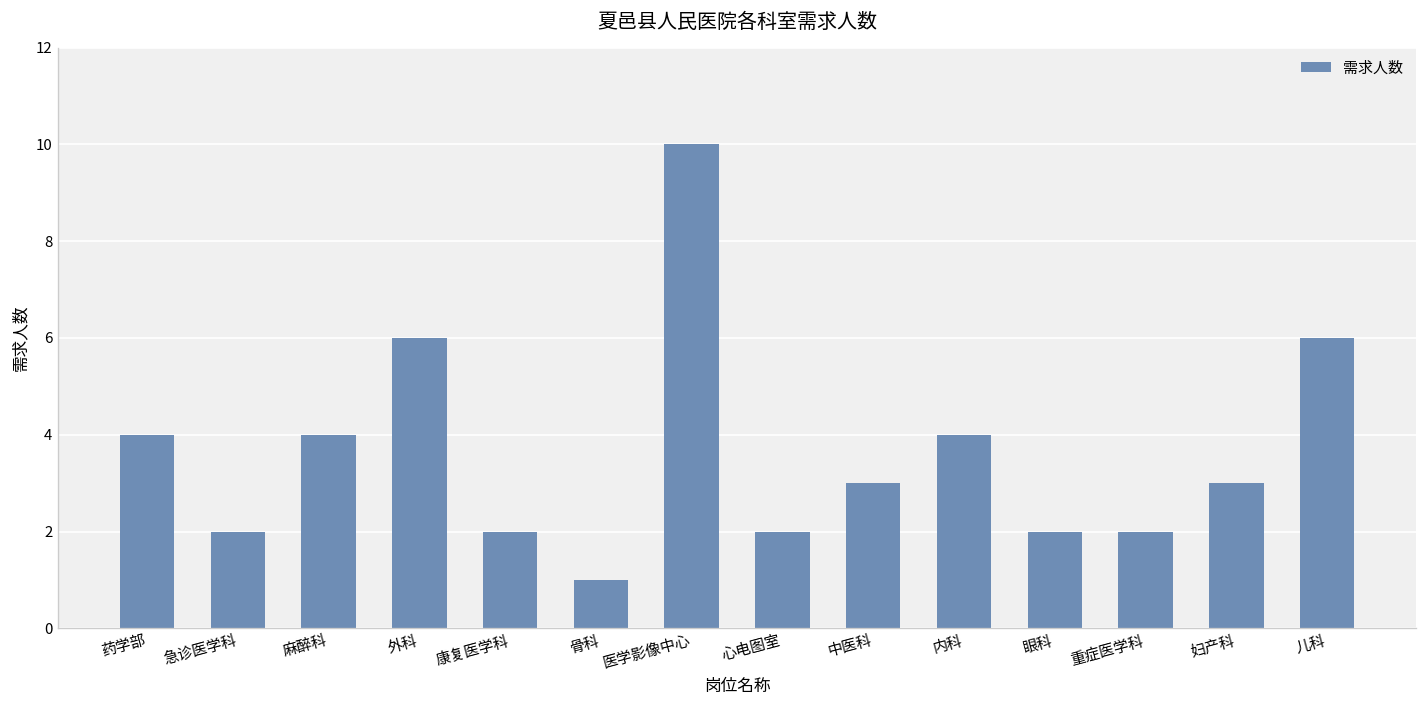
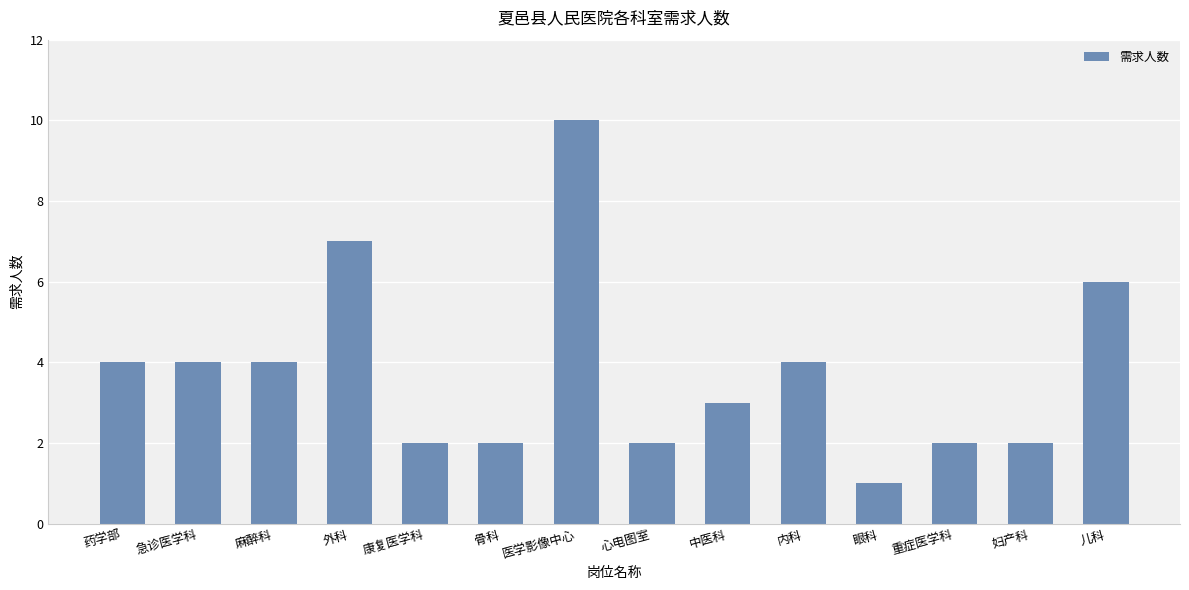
急诊医学科: 2 -> 4
外科: 6 -> 7
骨科: 1 -> 2
眼科: 2 -> 1
妇产科: 3 -> 2
